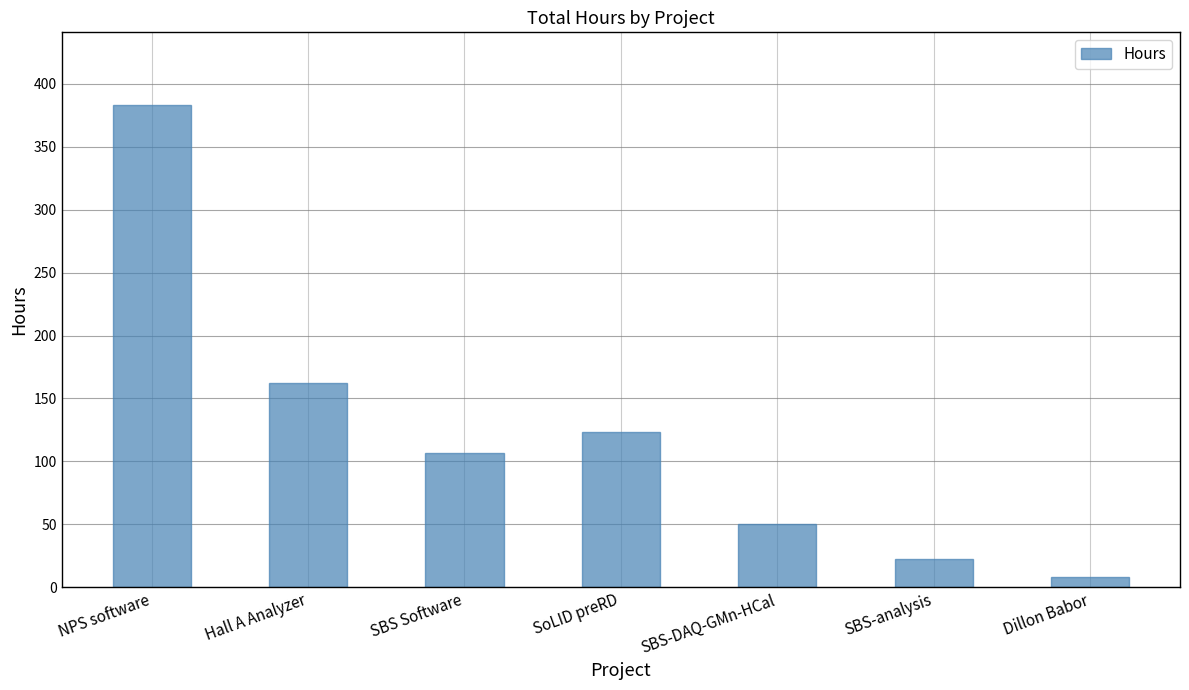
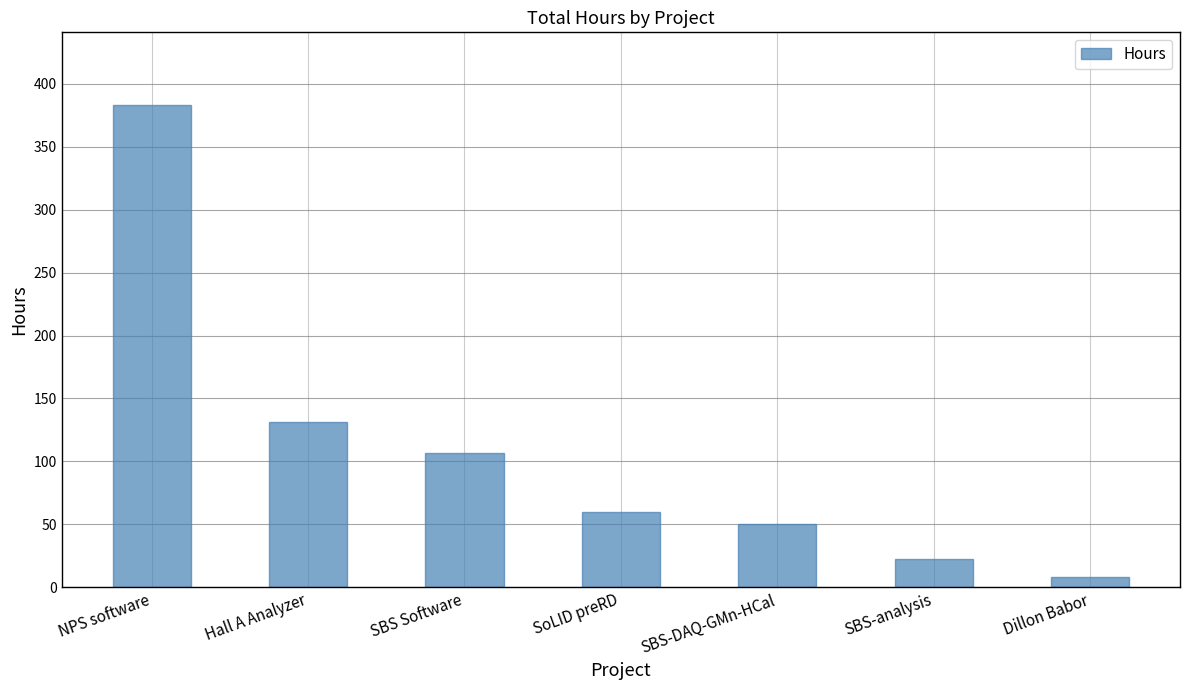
Hall A Analyzer: 162 -> 131
SoLID preRD: 124 -> 60
